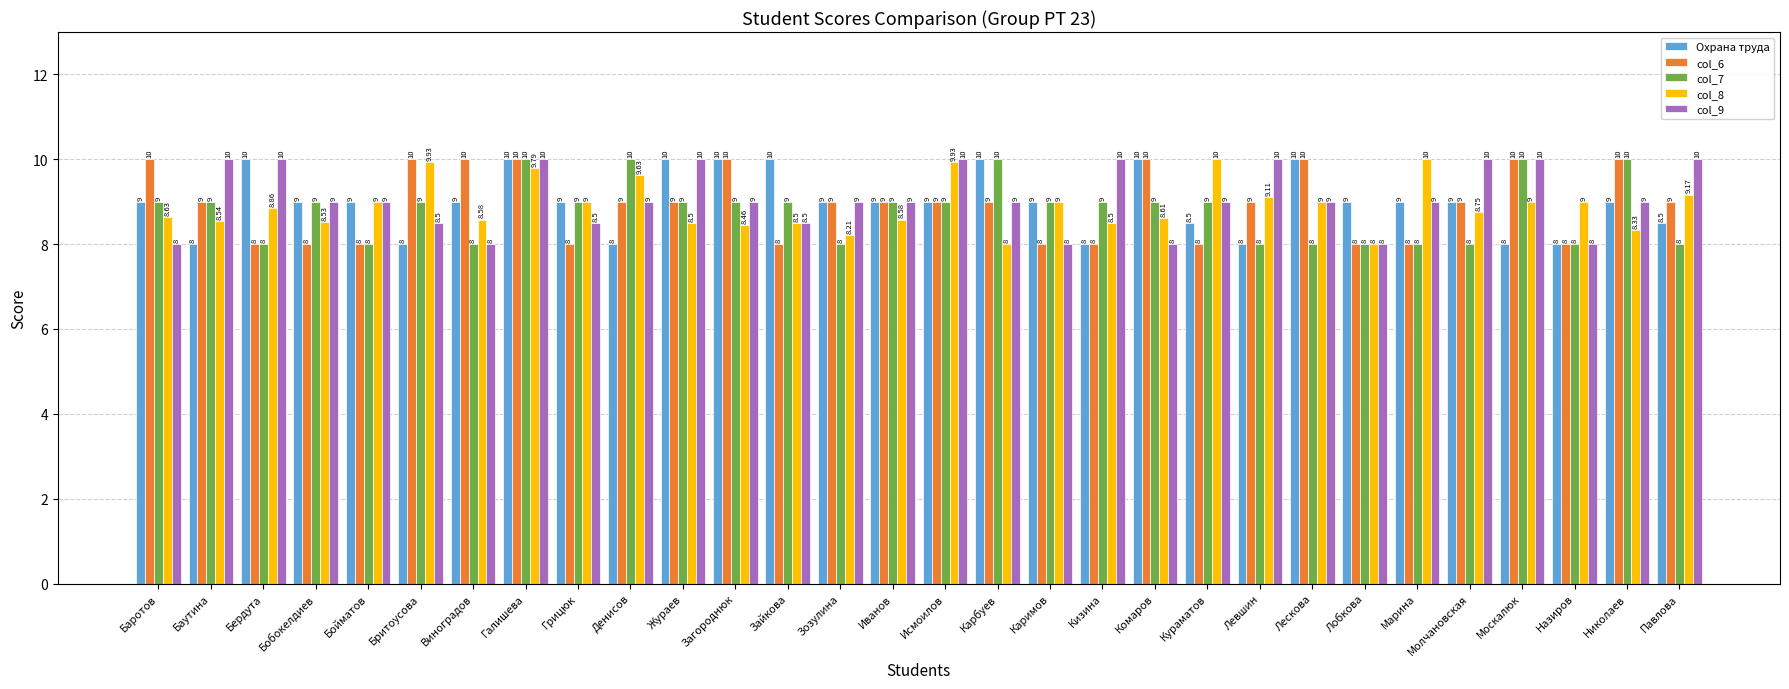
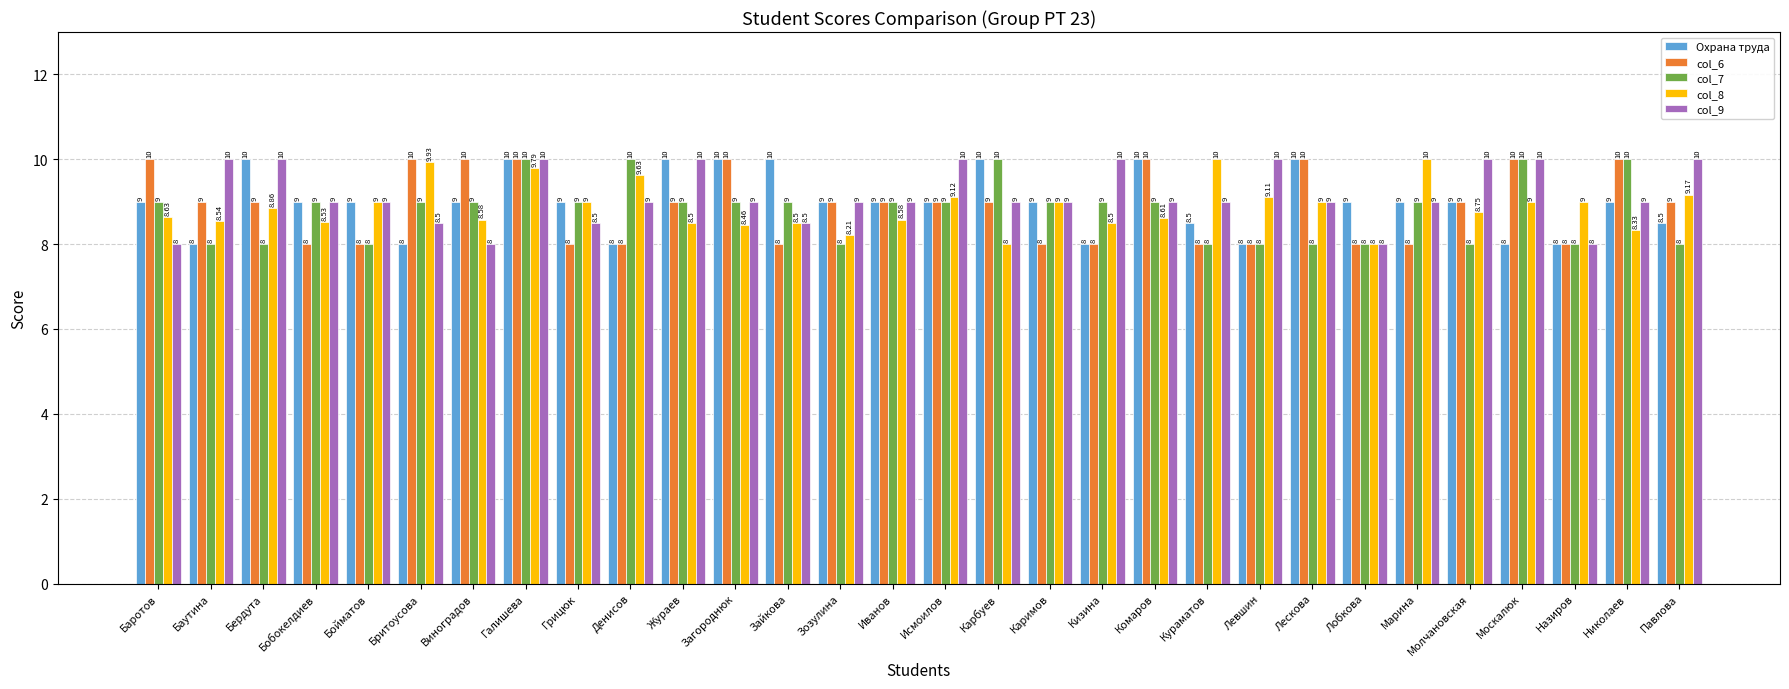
col_7, Баутина: 9 -> 8
col_6, Бердута: 8 -> 9
col_7, Виноградов: 8 -> 9
col_6, Денисов: 9 -> 8
col_8, Исмоилов: 9.93 -> 9.12
col_9, Каримов: 8 -> 9
col_9, Комаров: 8 -> 9
col_7, Кураматов: 9 -> 8
col_6, Левшин: 9 -> 8
col_7, Марина: 8 -> 9
